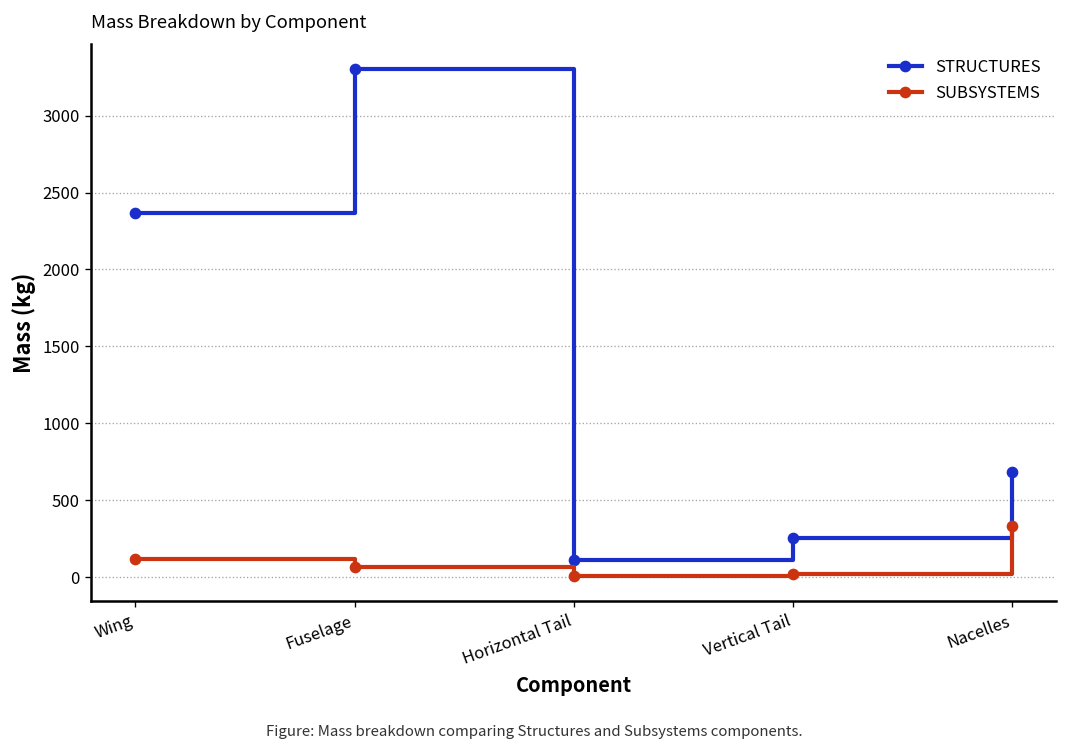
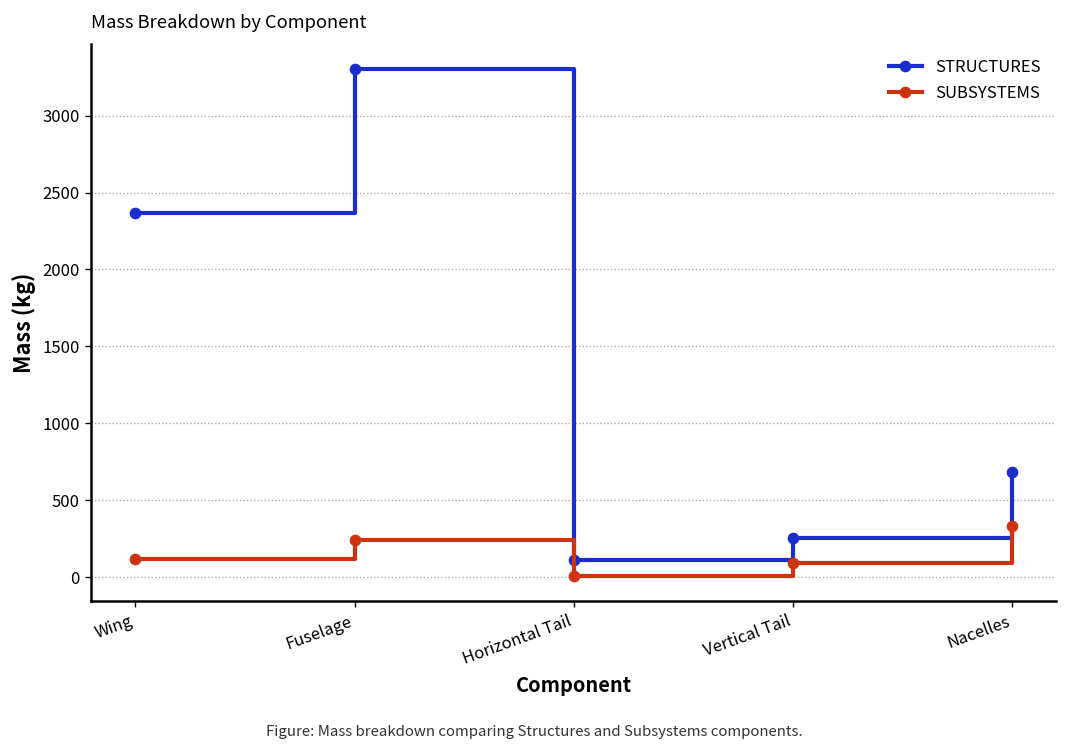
SUBSYSTEMS, Fuselage: 60 -> 240
SUBSYSTEMS, Vertical Tail: 20 -> 90
